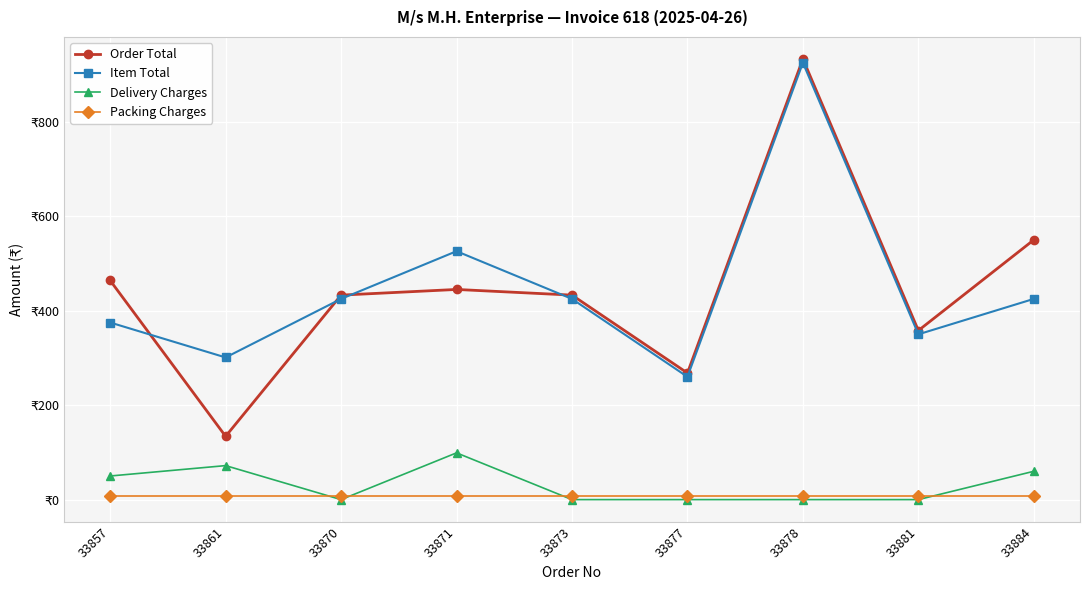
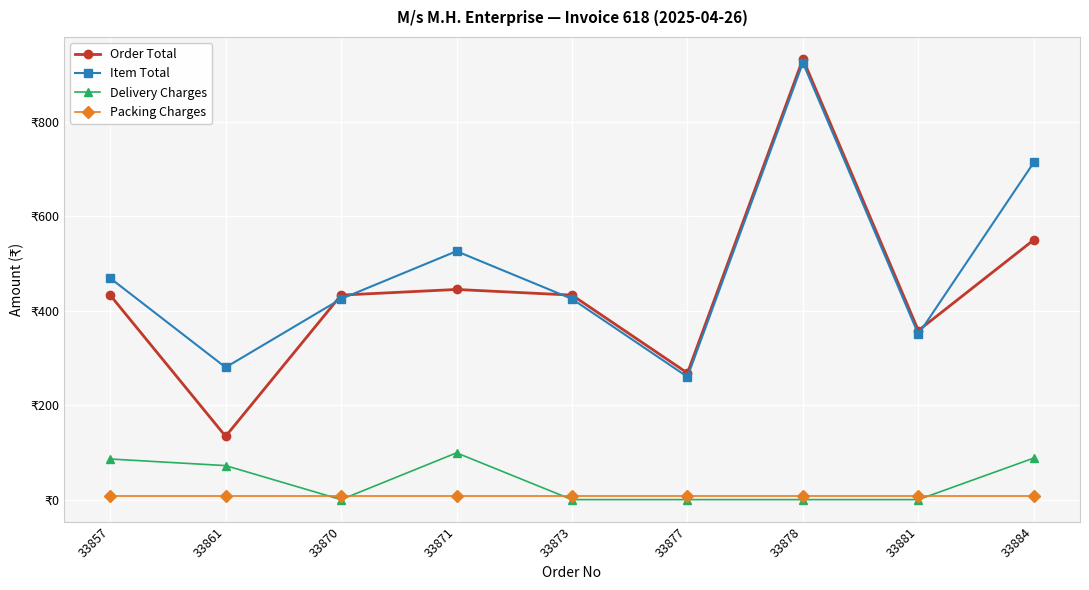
Order Total, 33857: ₹460 -> ₹430
Item Total, 33857: ₹380 -> ₹470
Delivery Charges, 33857: ₹50 -> ₹90
Item Total, 33861: ₹300 -> ₹280
Item Total, 33884: ₹430 -> ₹710
Delivery Charges, 33884: ₹60 -> ₹90
